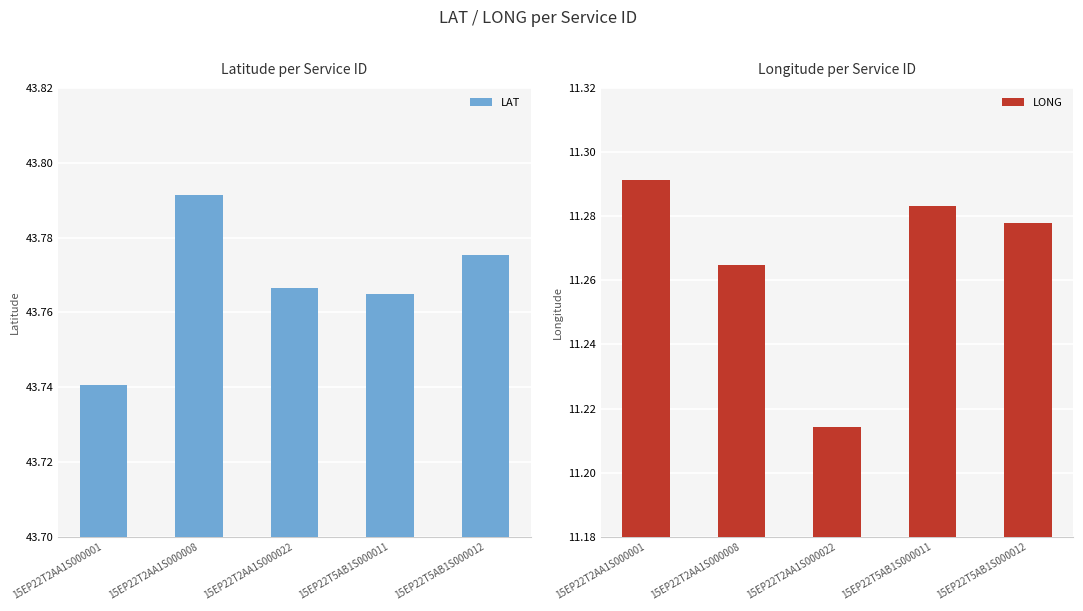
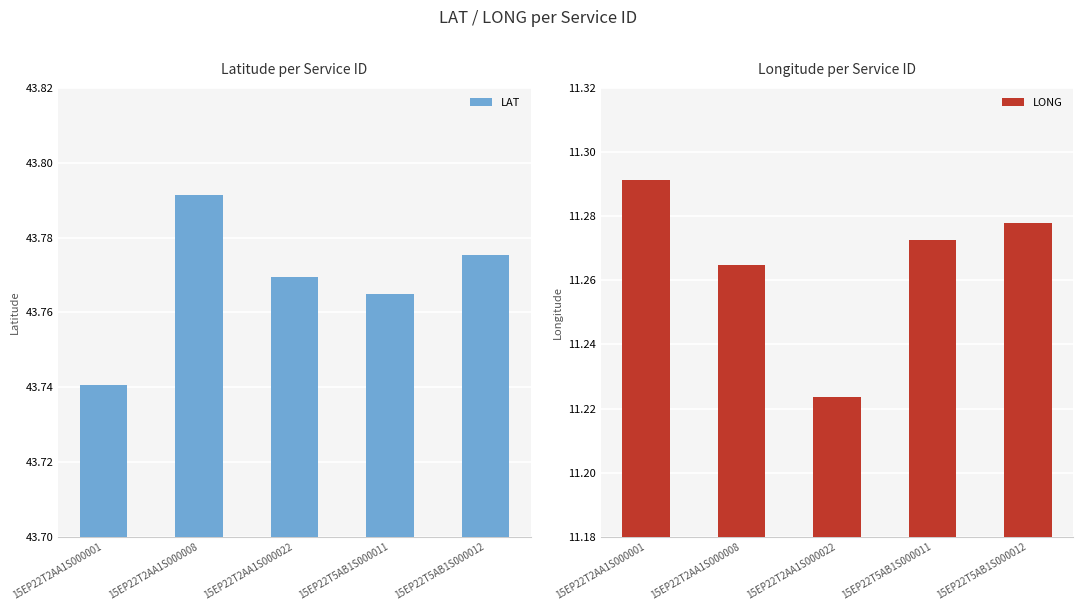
Latitude per Service ID, 15EP22T2AA1S000022: 43.766 -> 43.770
Longitude per Service ID, 15EP22T2AA1S000022: 11.214 -> 11.224
Longitude per Service ID, 15EP22T5AB1S000011: 11.283 -> 11.273
